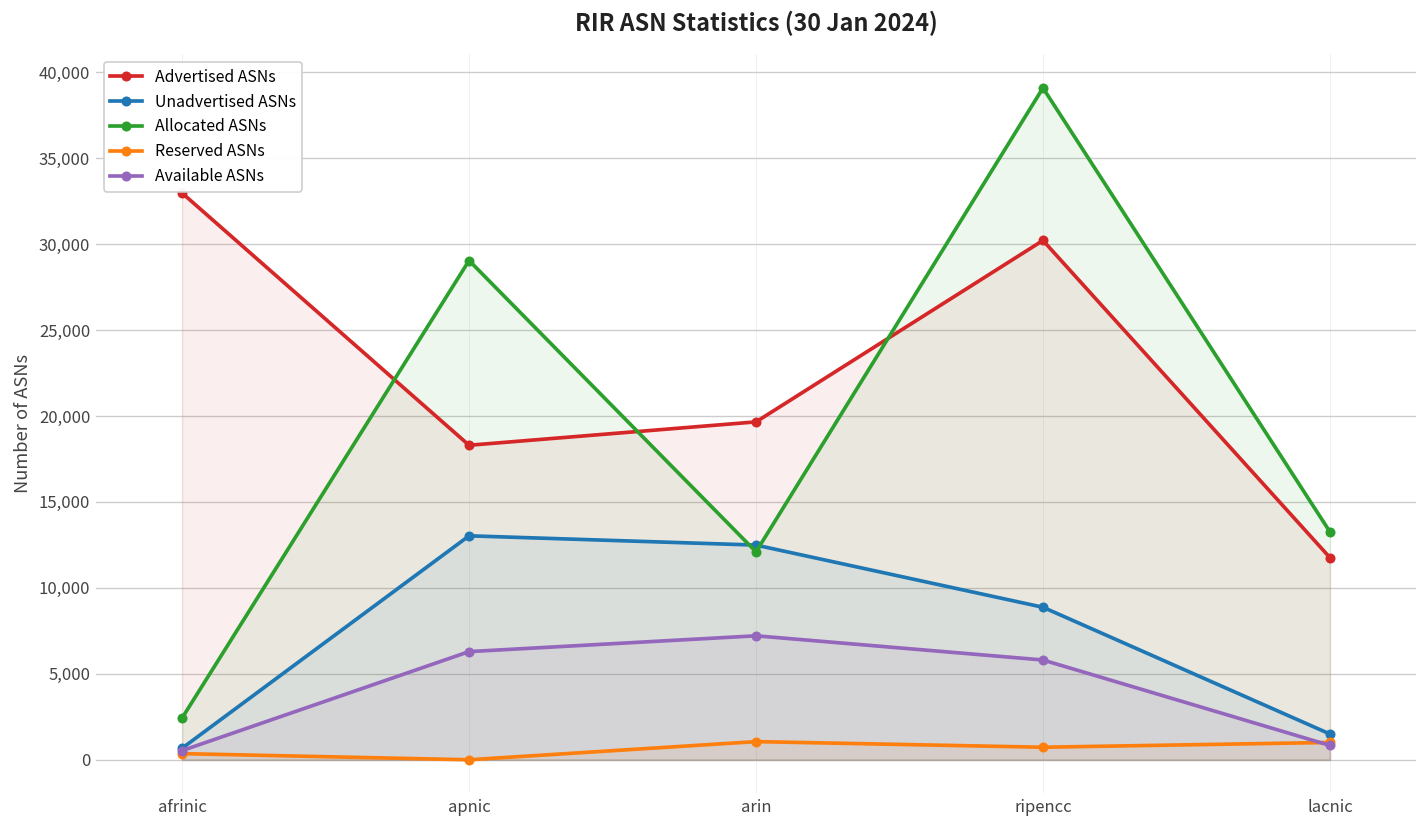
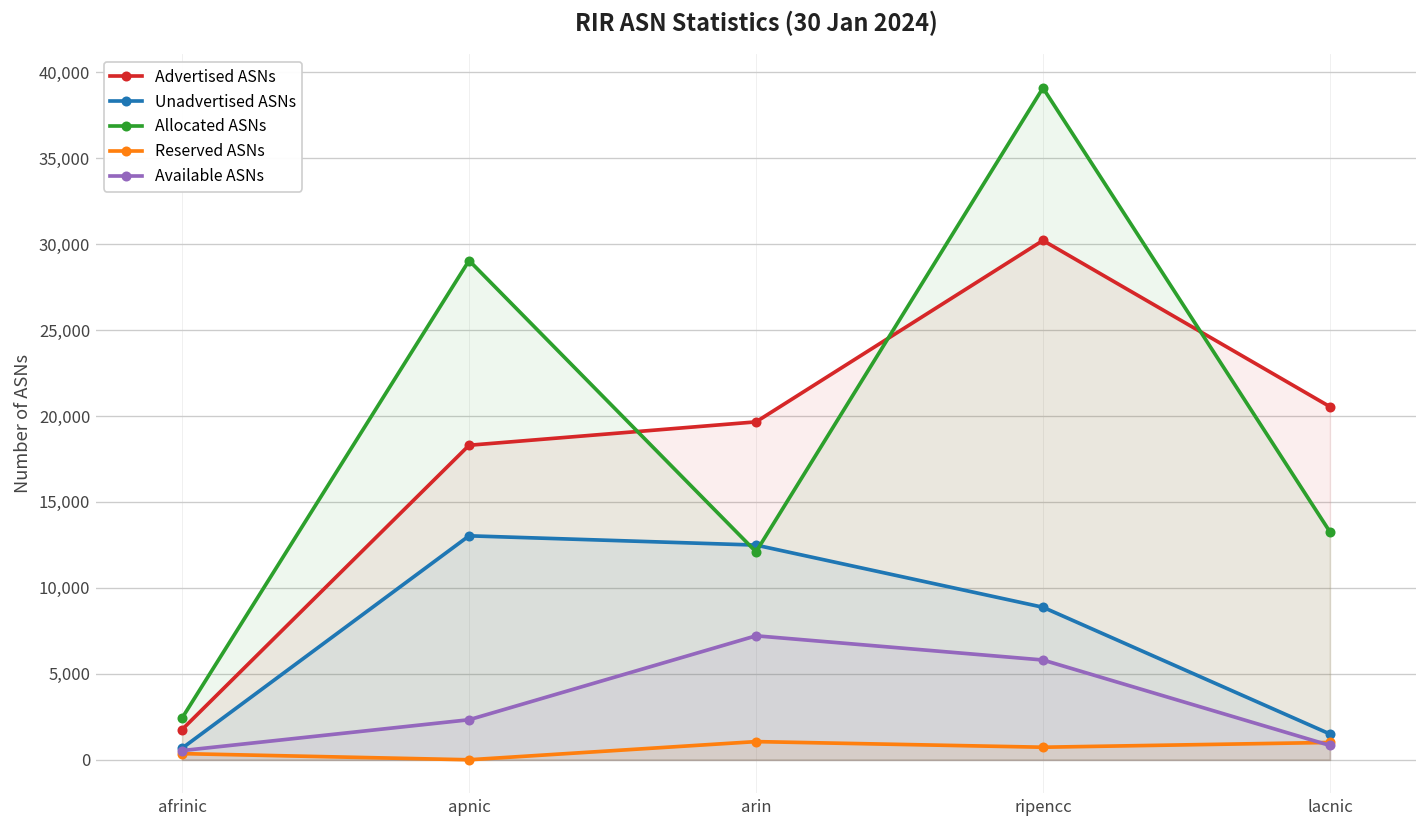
Advertised ASNs, afrinic: 33,000 -> 1,800
Available ASNs, apnic: 6,300 -> 2,300
Advertised ASNs, lacnic: 11,800 -> 20,500
